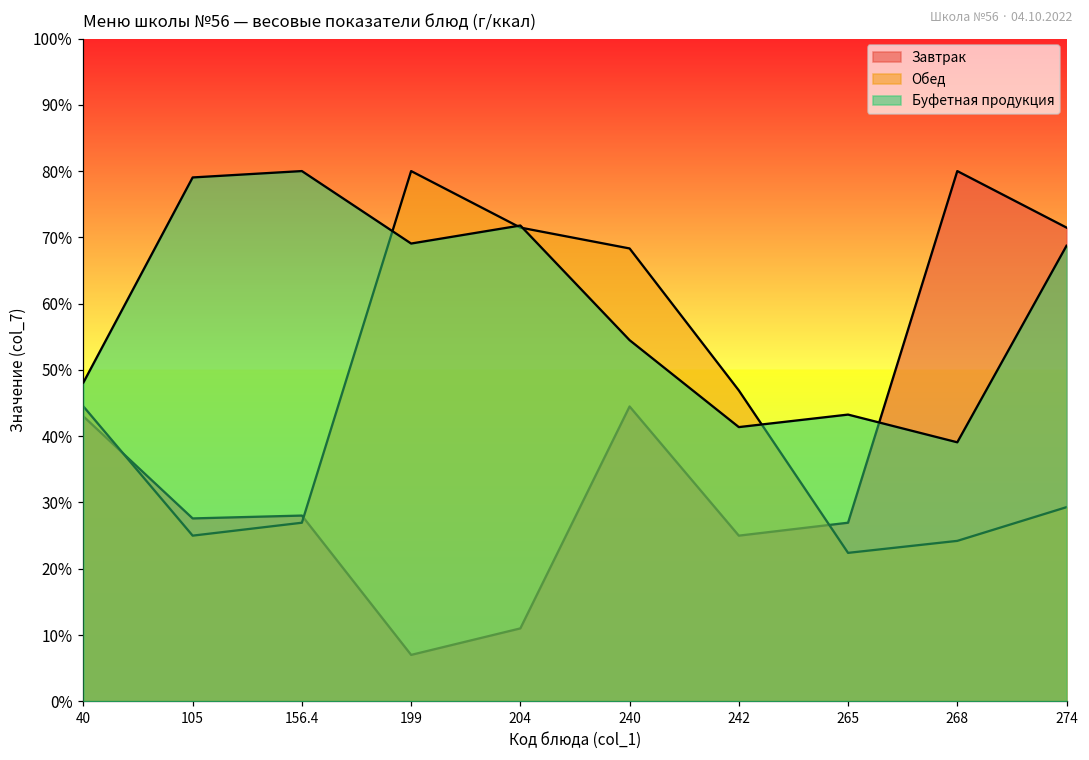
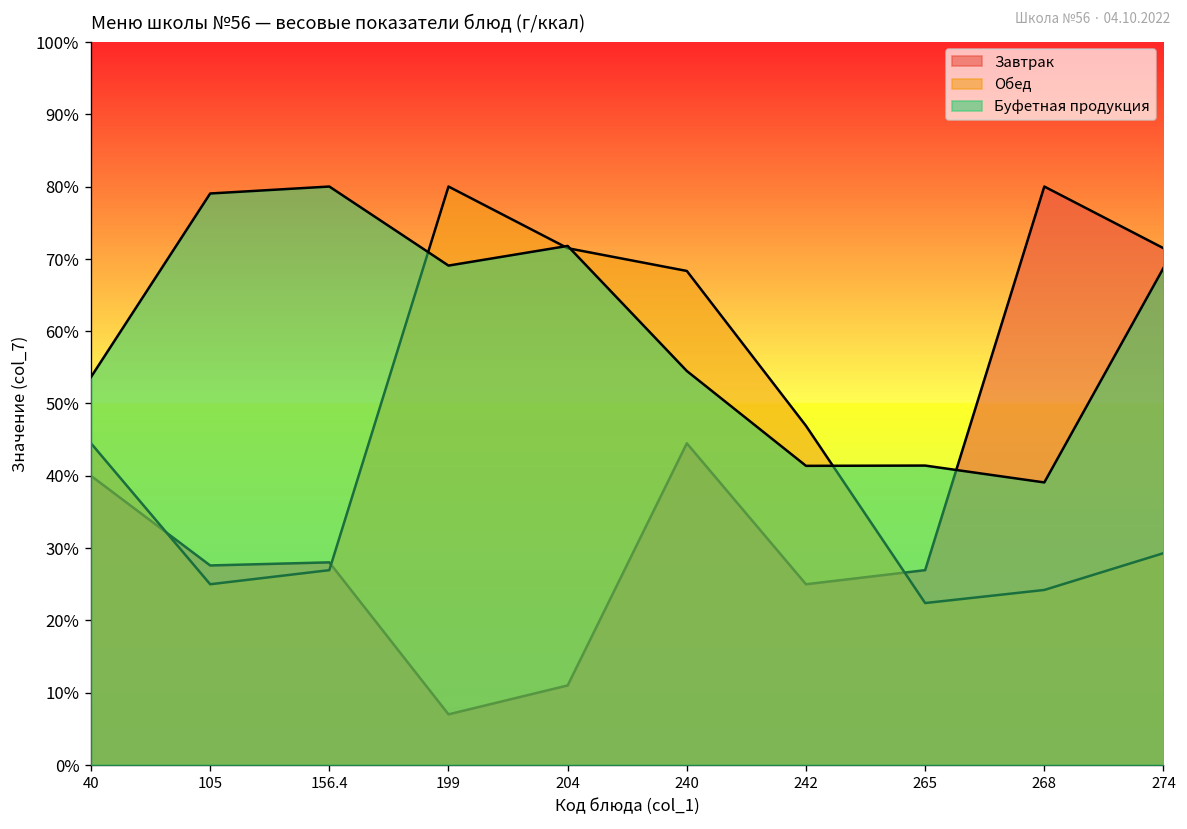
Завтрак, 40: 43% -> 40%
Буфетная продукция, 40: 48% -> 54%
Буфетная продукция, 265: 43% -> 41%
